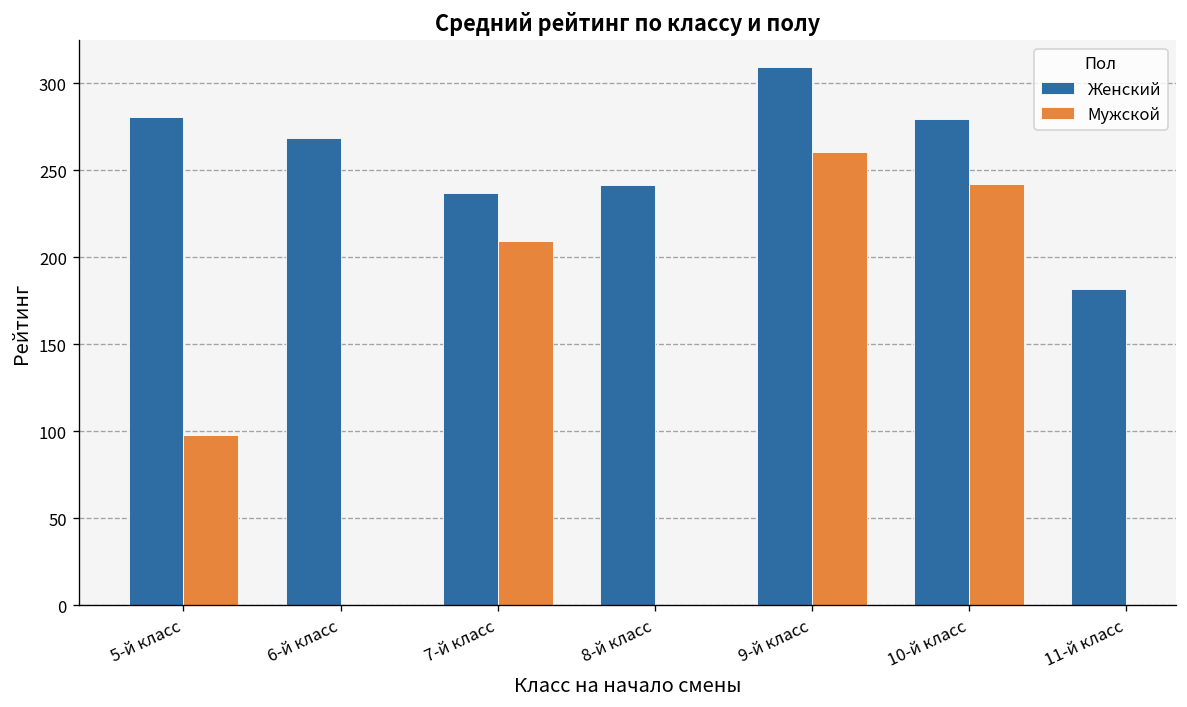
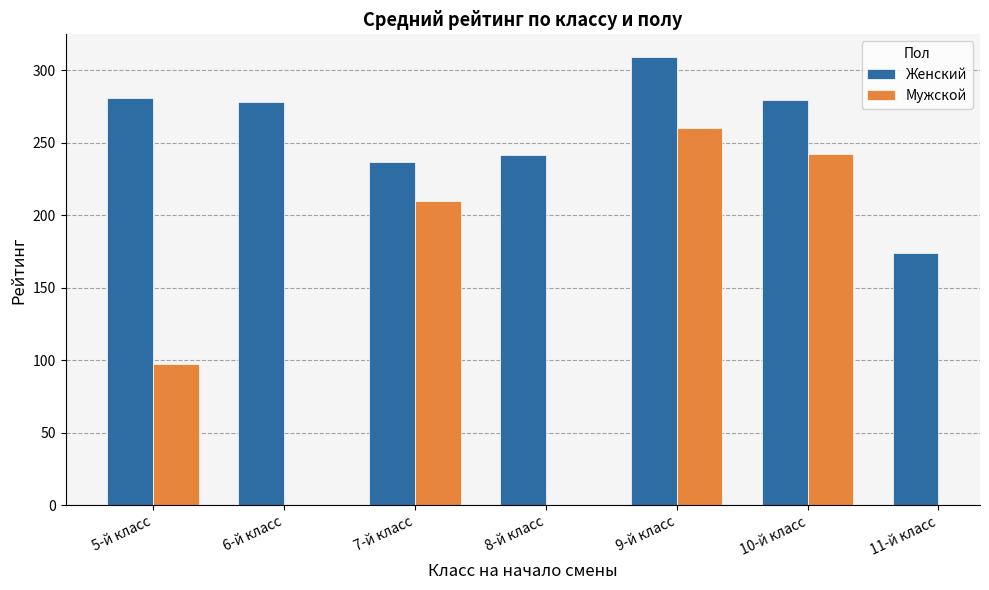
Женский, 6-й класс: 268 -> 278
Женский, 11-й класс: 182 -> 174
